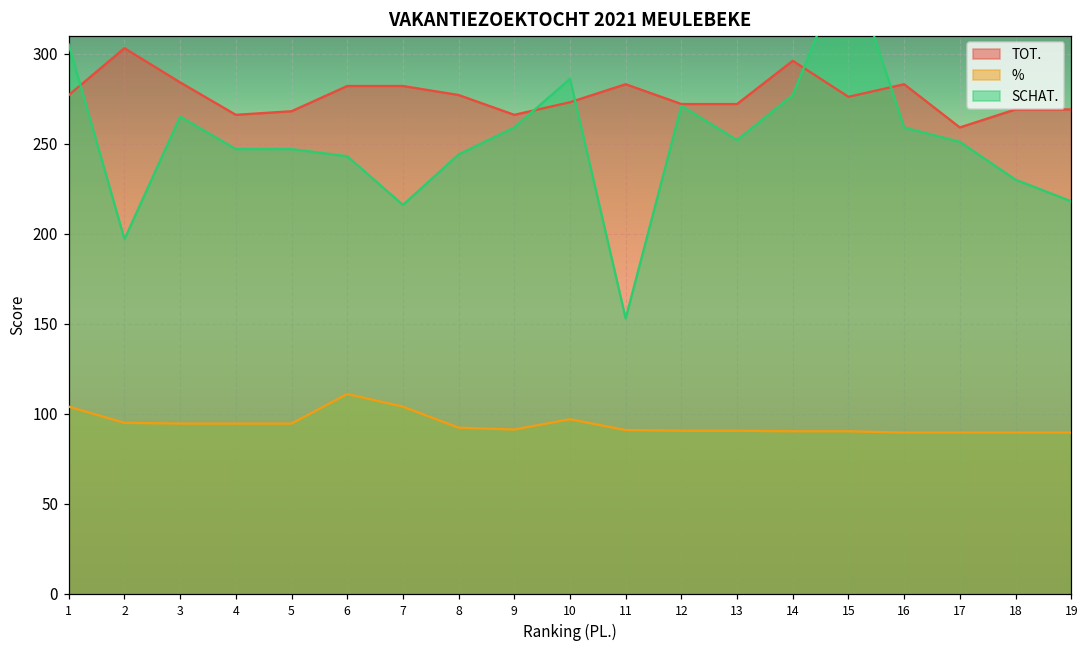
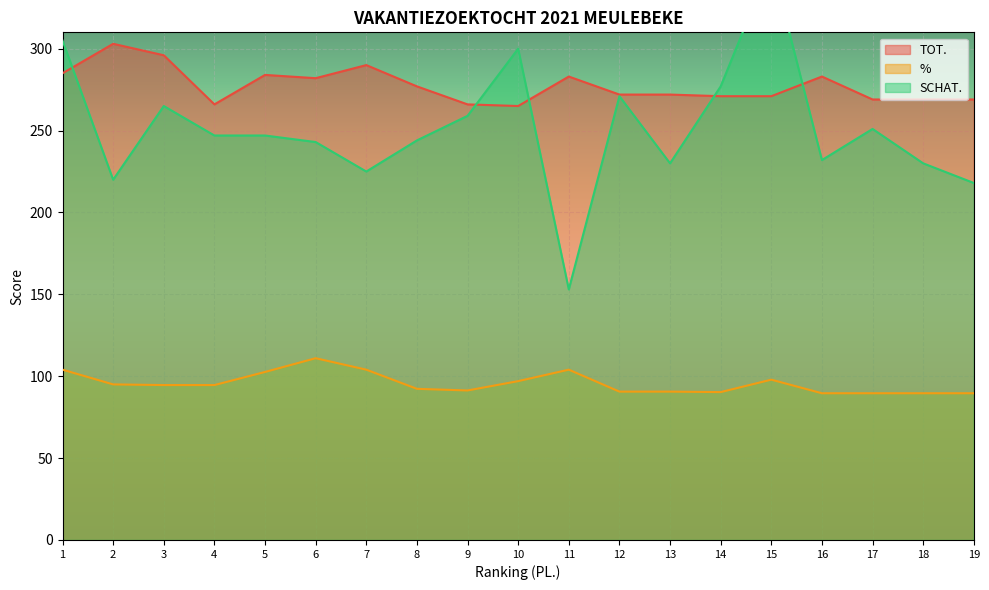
TOT., 1: 277 -> 285
SCHAT., 2: 197 -> 220
TOT., 3: 284 -> 296
TOT., 5: 268 -> 284
%, 5: 95 -> 103
TOT., 7: 282 -> 290
SCHAT., 7: 216 -> 225
TOT., 10: 273 -> 265
SCHAT., 10: 286 -> 300
%, 11: 91 -> 104
SCHAT., 13: 252 -> 230
TOT., 14: 296 -> 271
TOT., 15: 276 -> 271
%, 15: 90 -> 98
SCHAT., 16: 259 -> 232
TOT., 17: 259 -> 269
